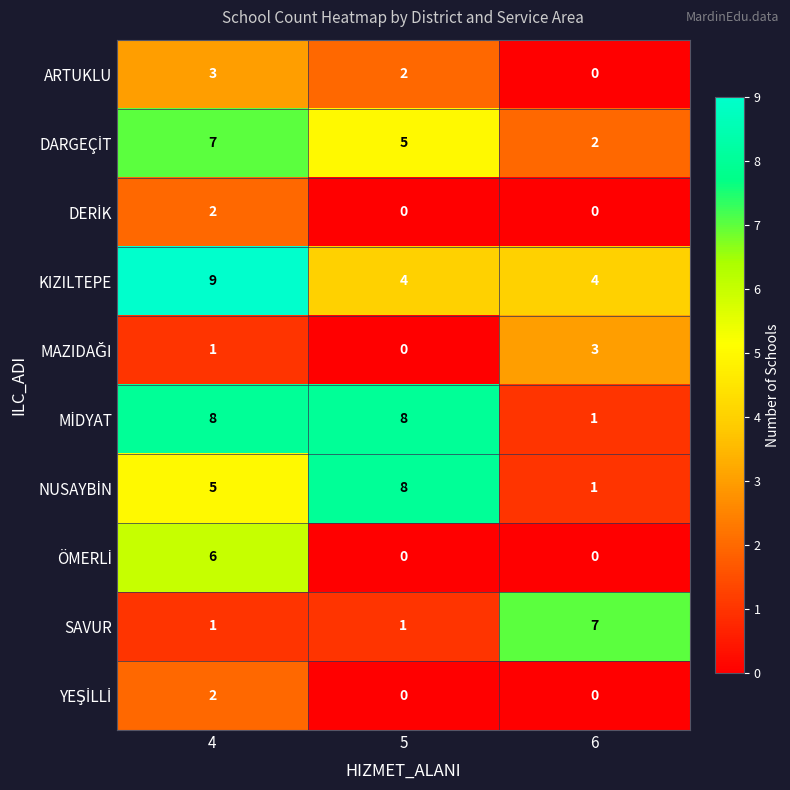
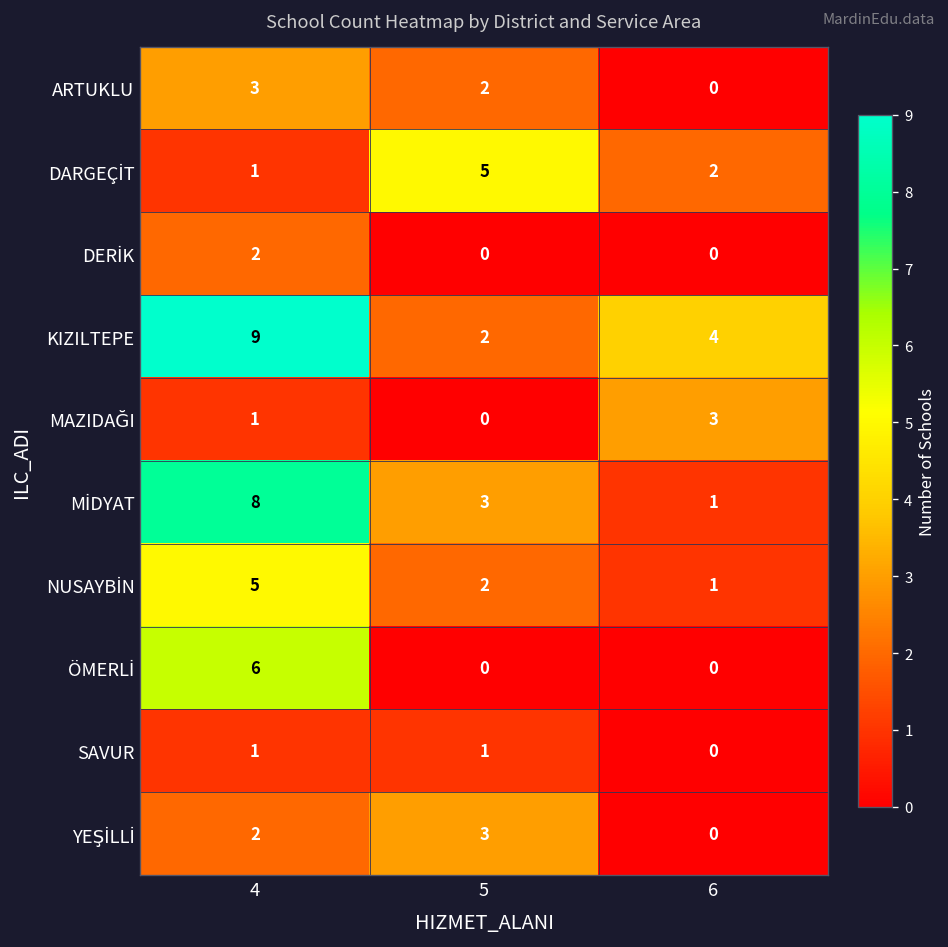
DARGEÇİT, 4: 7 -> 1
KIZILTEPE, 5: 4 -> 2
MİDYAT, 5: 8 -> 3
NUSAYBİN, 5: 8 -> 2
SAVUR, 6: 7 -> 0
YEŞİLLİ, 5: 0 -> 3
